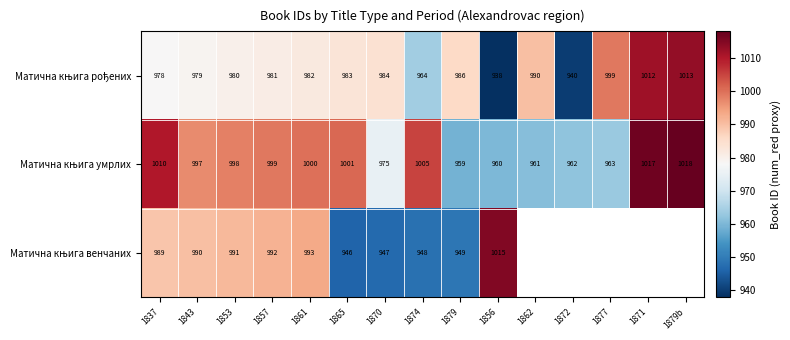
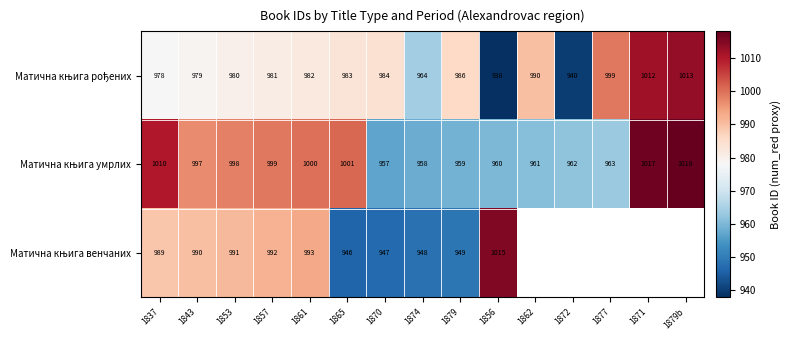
Матична књига умрлих, 1870: 975 -> 957
Матична књига умрлих, 1874: 1005 -> 958
